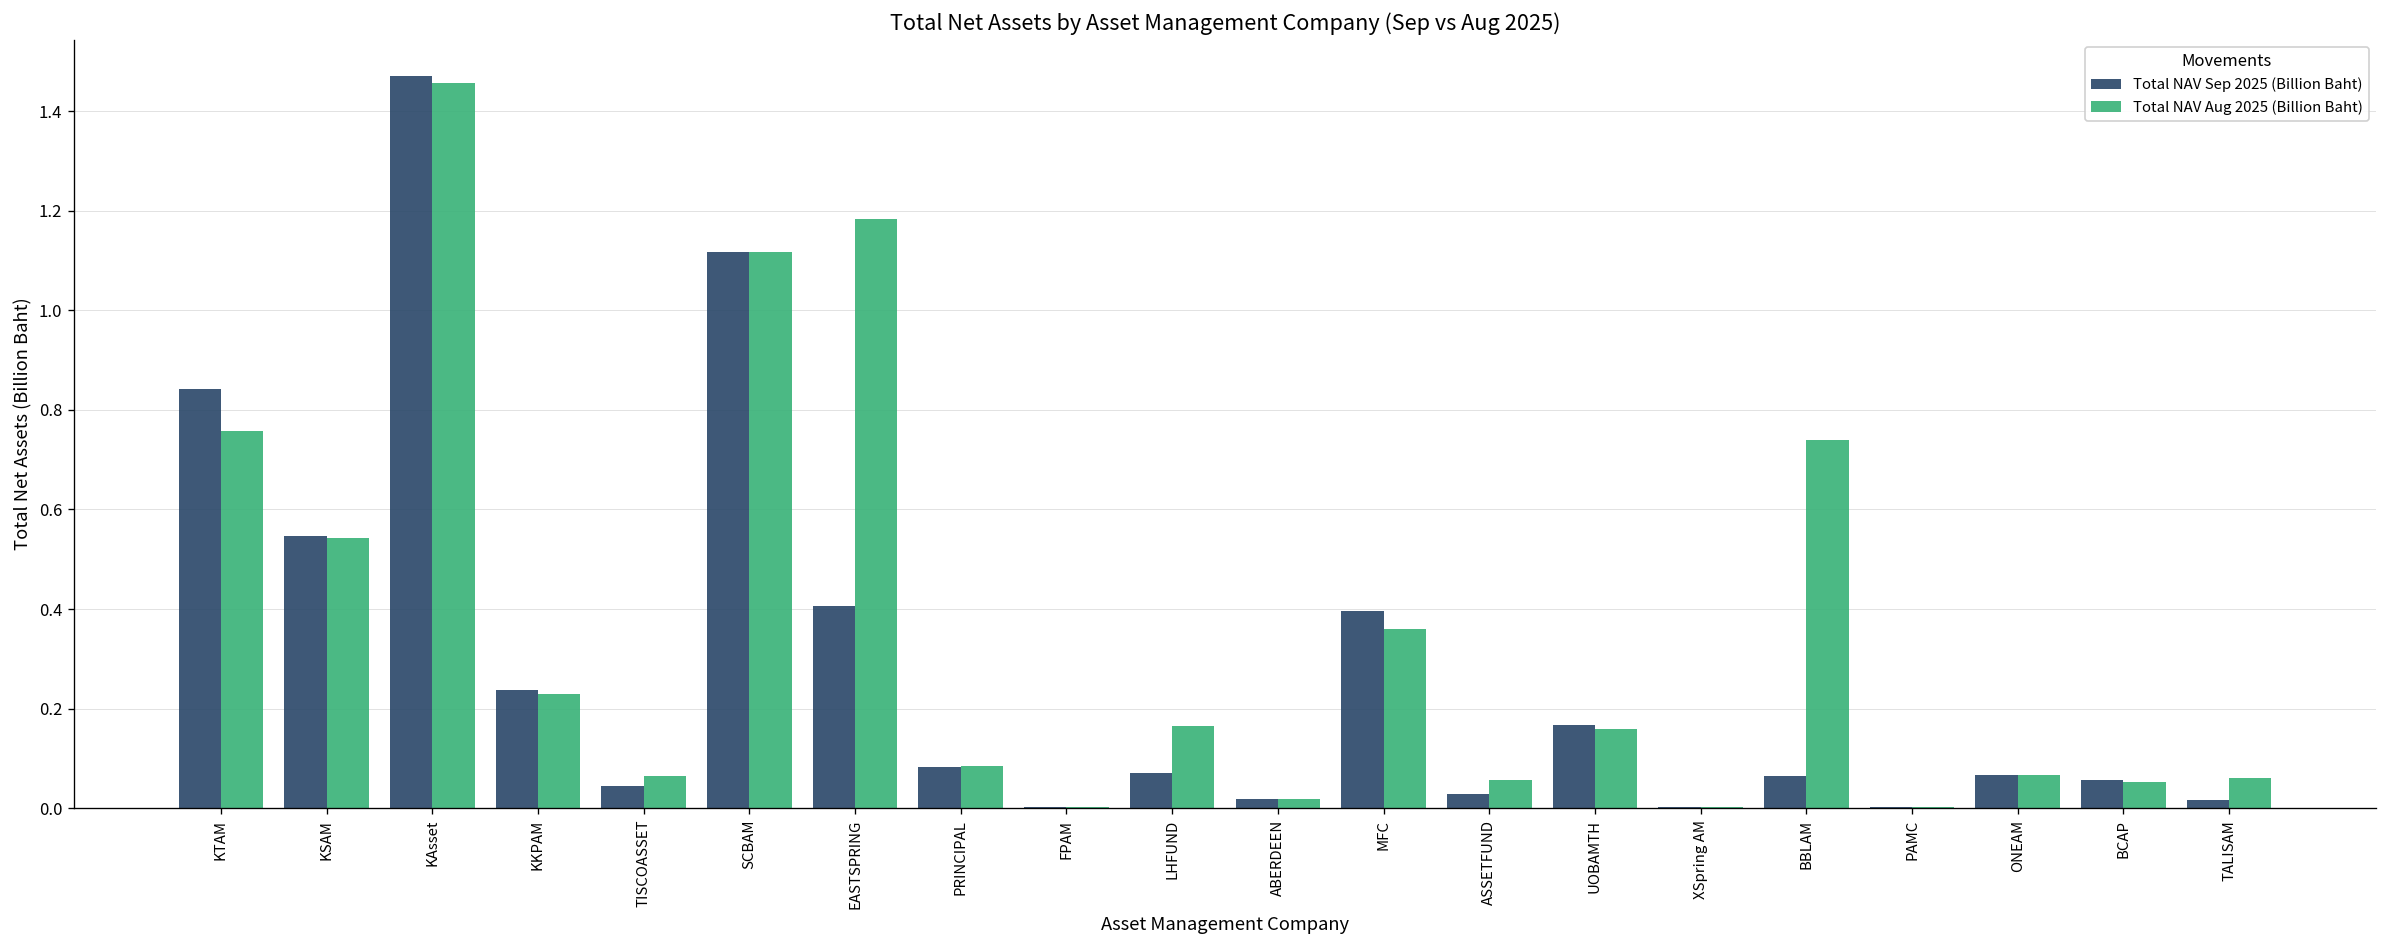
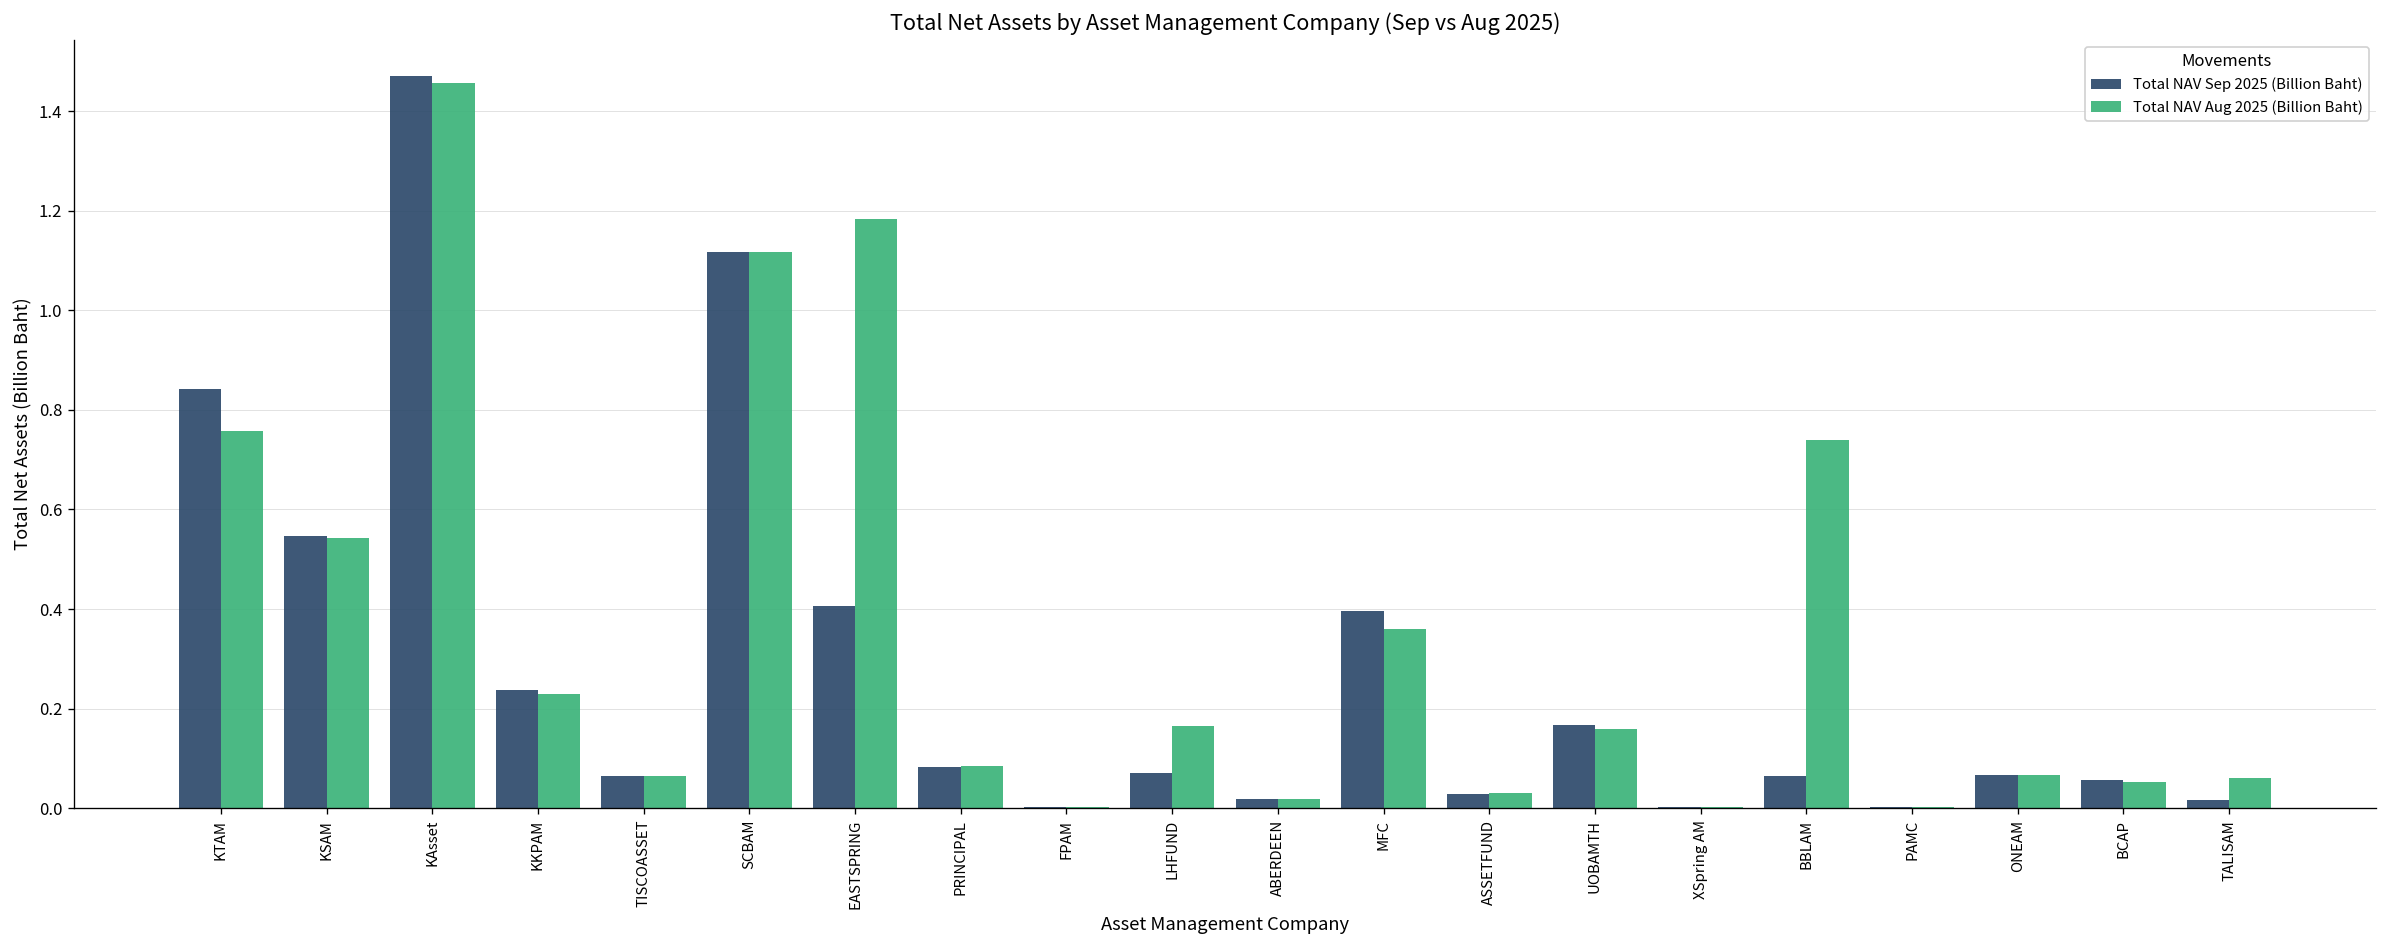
Total NAV Sep 2025 (Billion Baht), TISCOASSET: 0.05 -> 0.07
Total NAV Aug 2025 (Billion Baht), ASSETFUND: 0.06 -> 0.03
